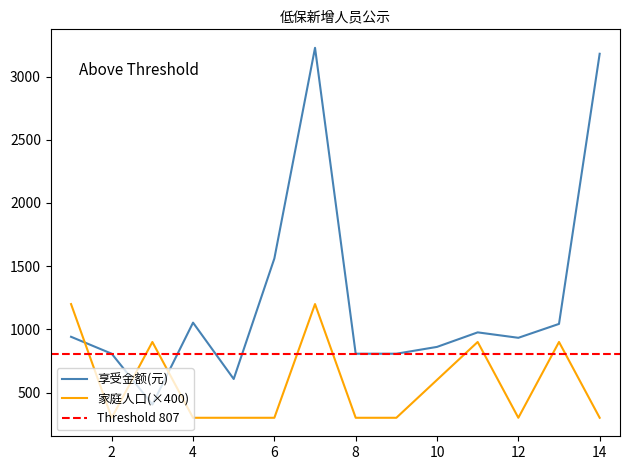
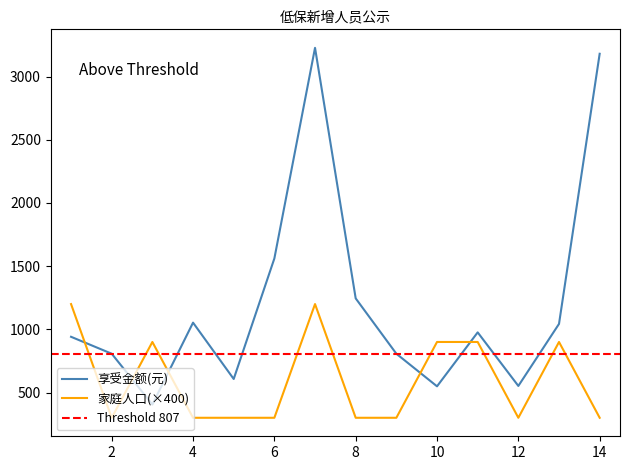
享受金额(元), 8: 810 -> 1250
享受金额(元), 10: 860 -> 550
家庭人口(×400), 10: 600 -> 900
享受金额(元), 12: 930 -> 550
